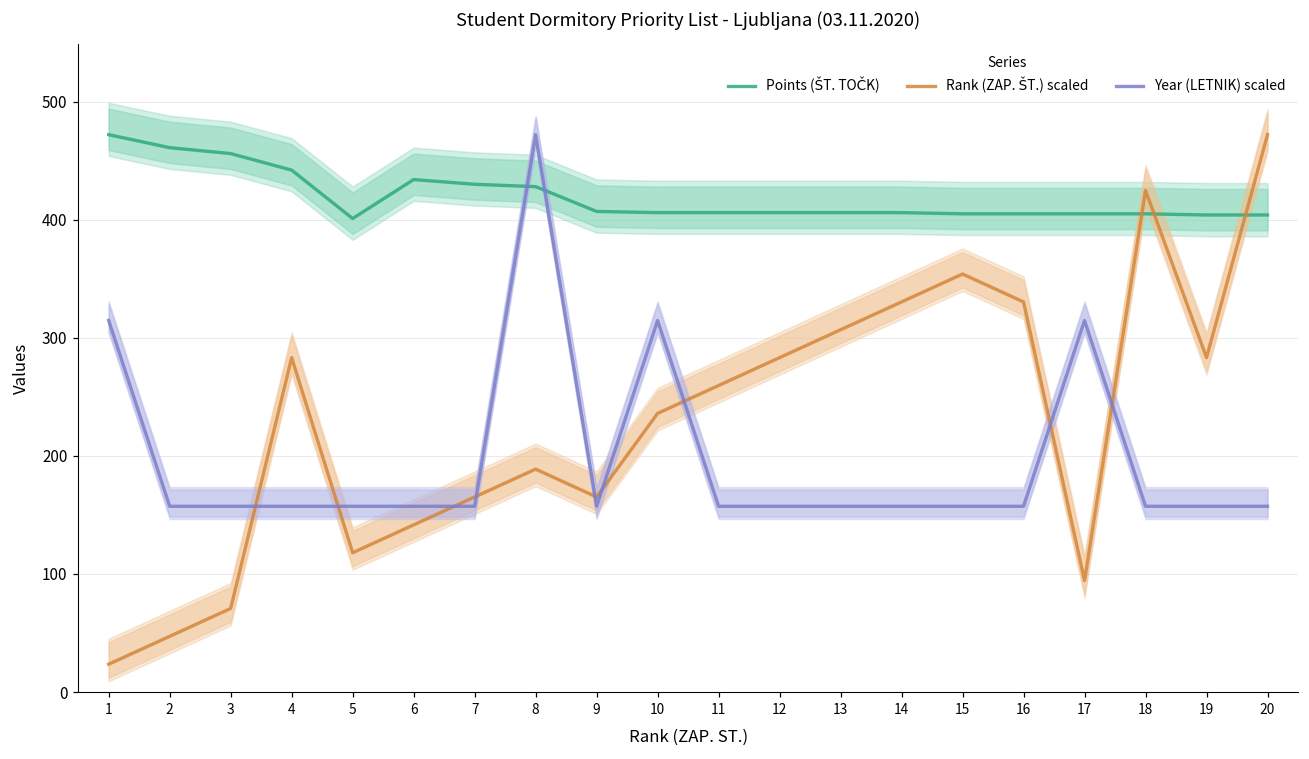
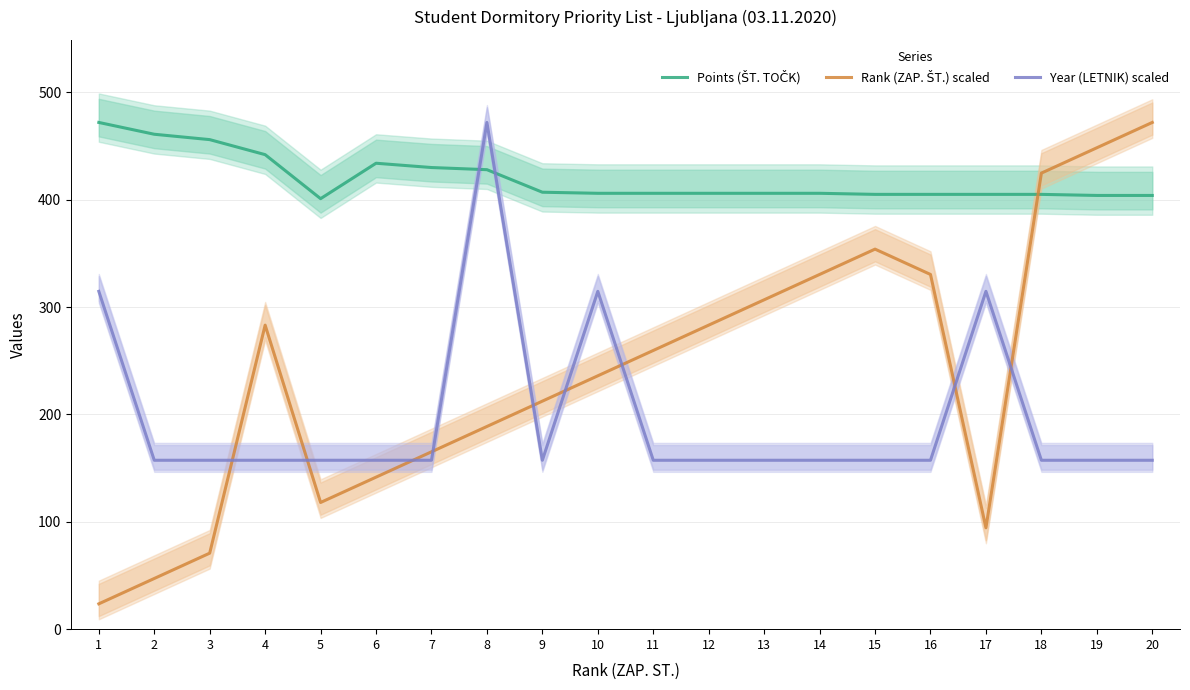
Rank (ZAP. ŠT.) scaled, 9: 165 -> 212
Rank (ZAP. ŠT.) scaled, 19: 283 -> 448
